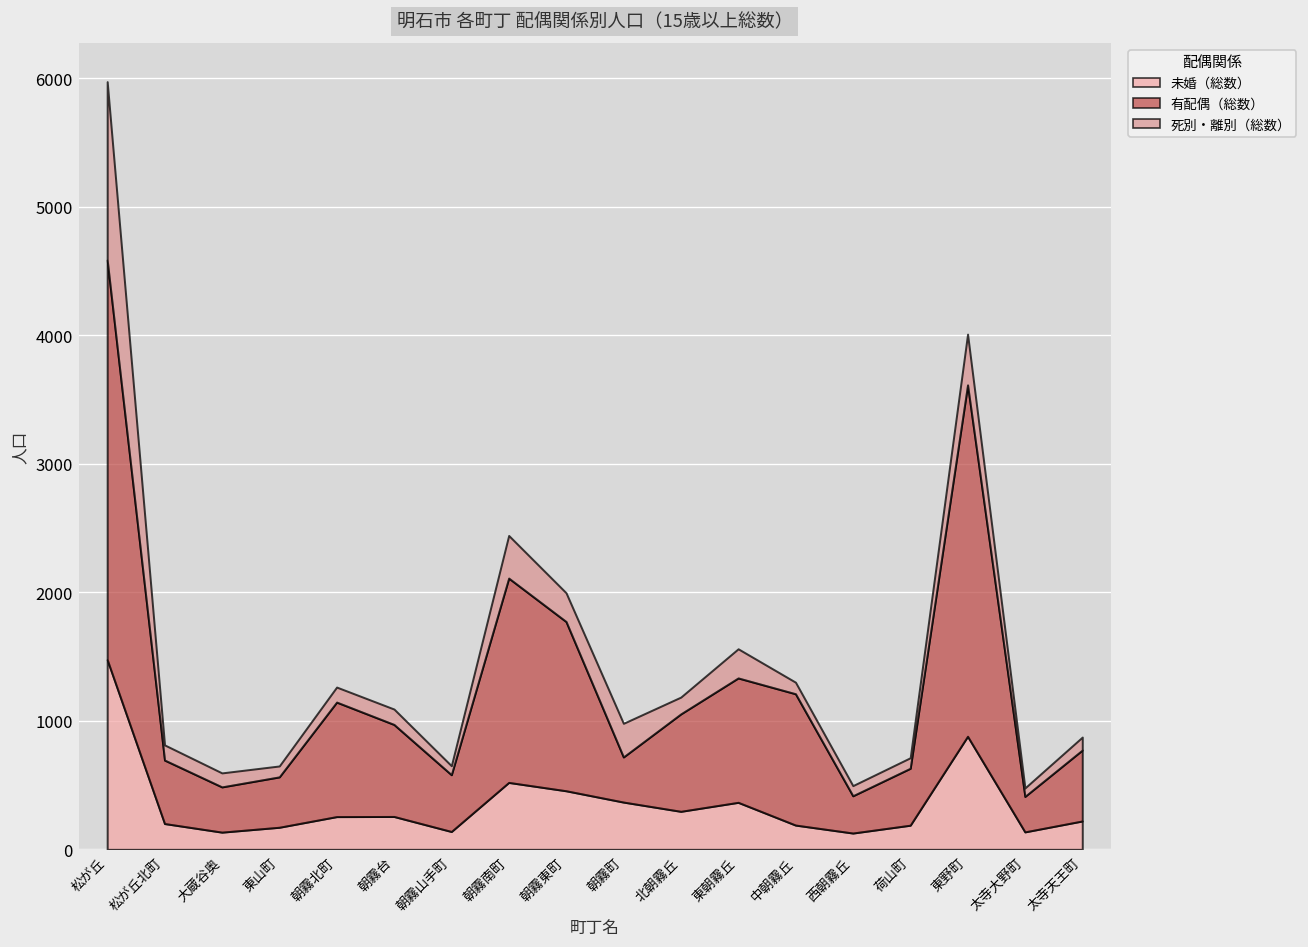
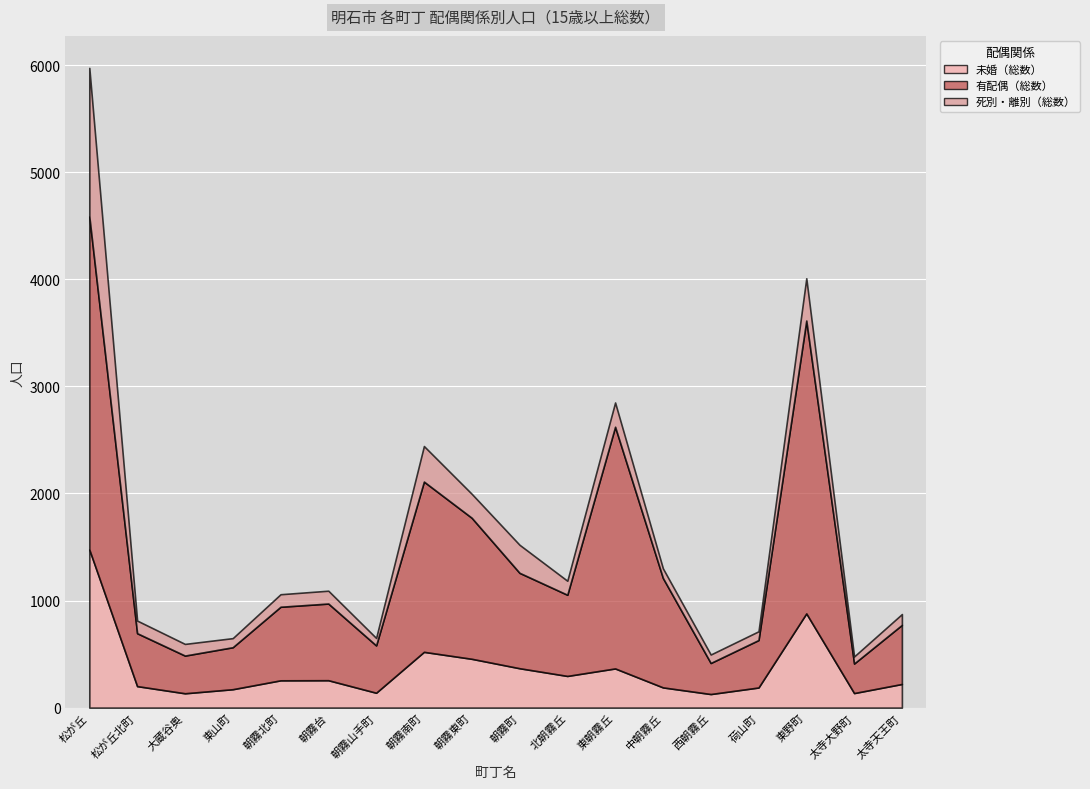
有配偶（総数）, 朝霧北町: 890 -> 690
有配偶（総数）, 朝霧町: 350 -> 890
有配偶（総数）, 東朝霧丘: 970 -> 2260
